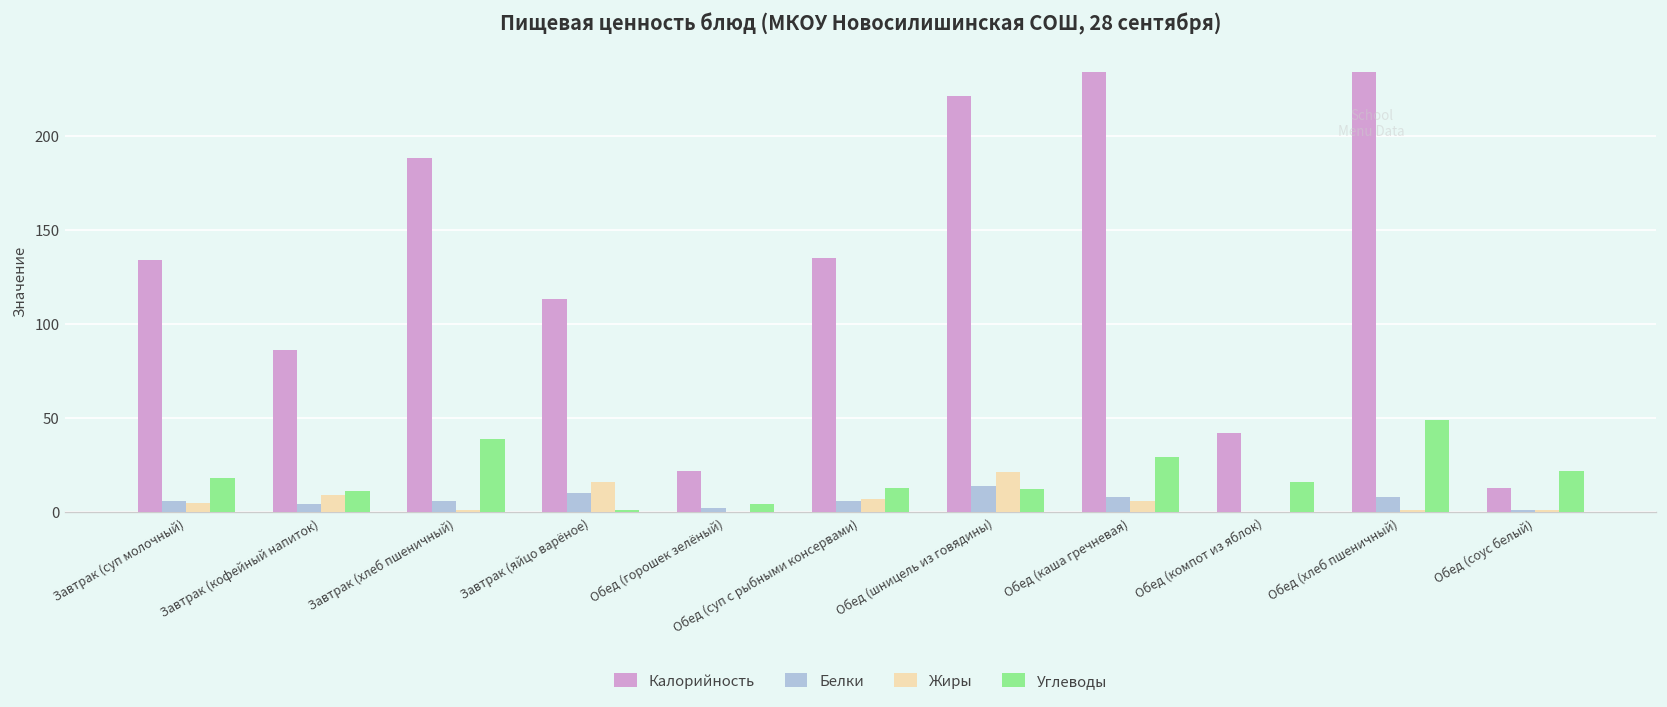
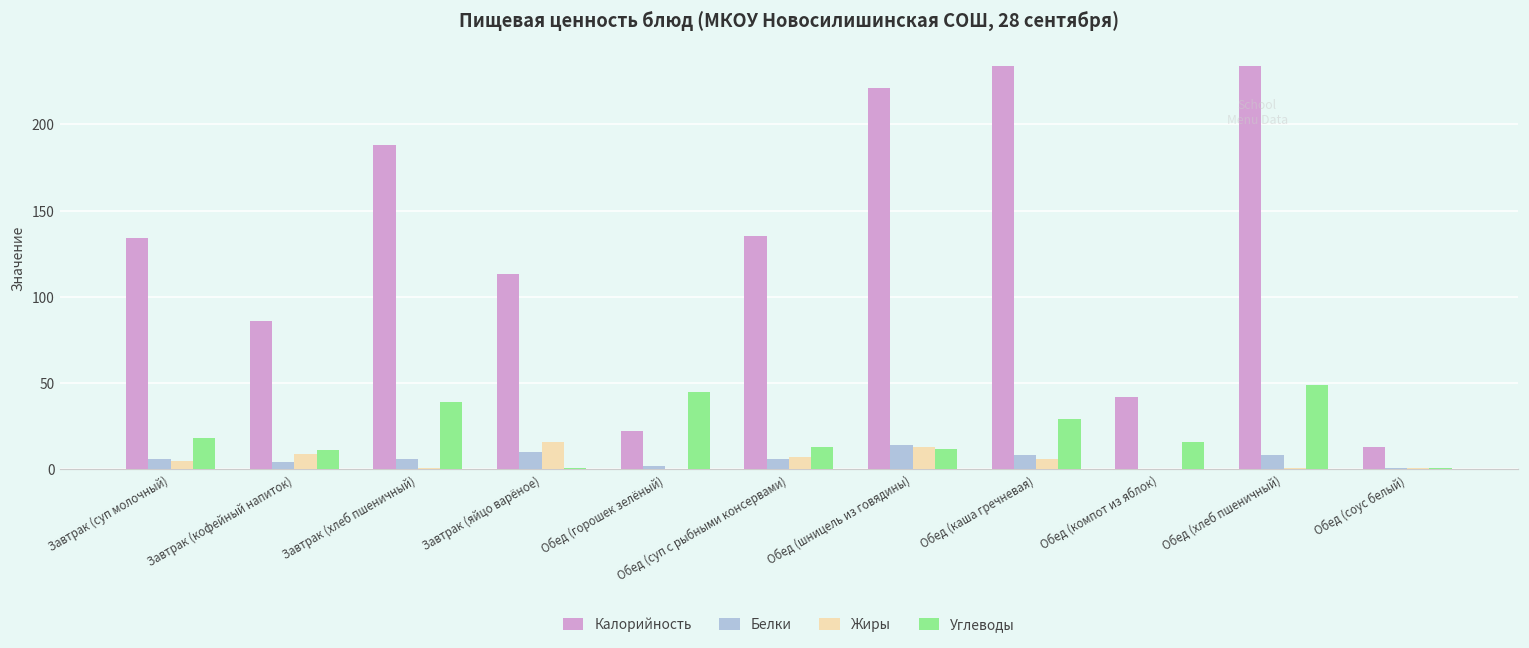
Углеводы, Обед (горошек зелёный): 4 -> 45
Жиры, Обед (шницель из говядины): 21 -> 13
Углеводы, Обед (соус белый): 22 -> 1
